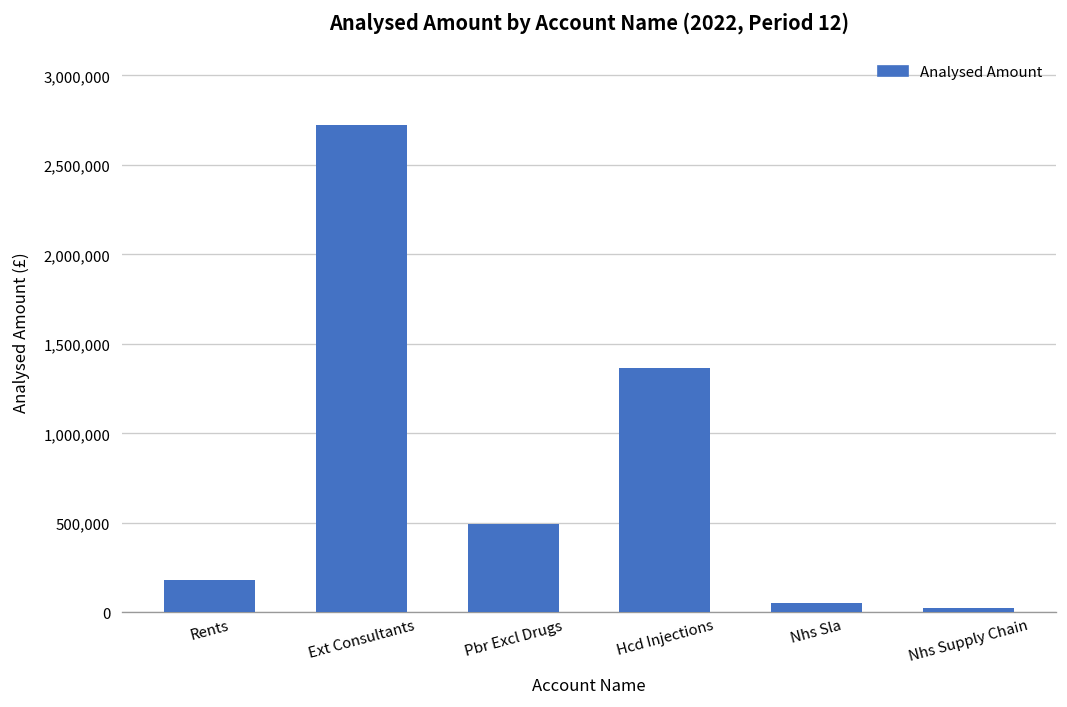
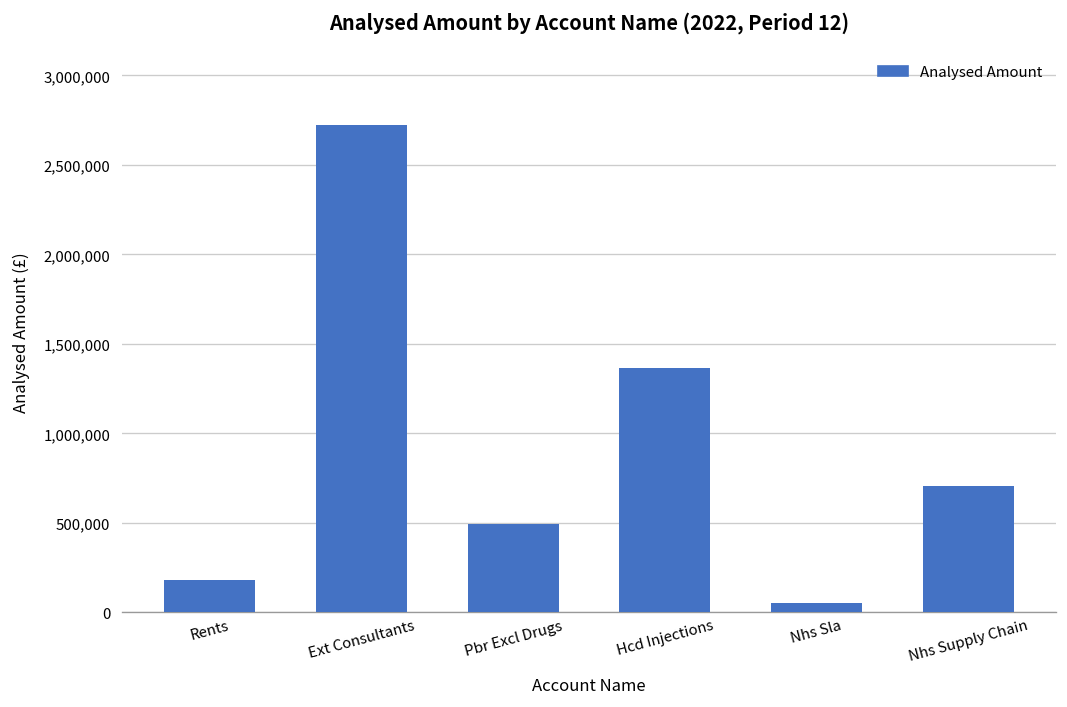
Nhs Supply Chain: 20,000 -> 700,000
